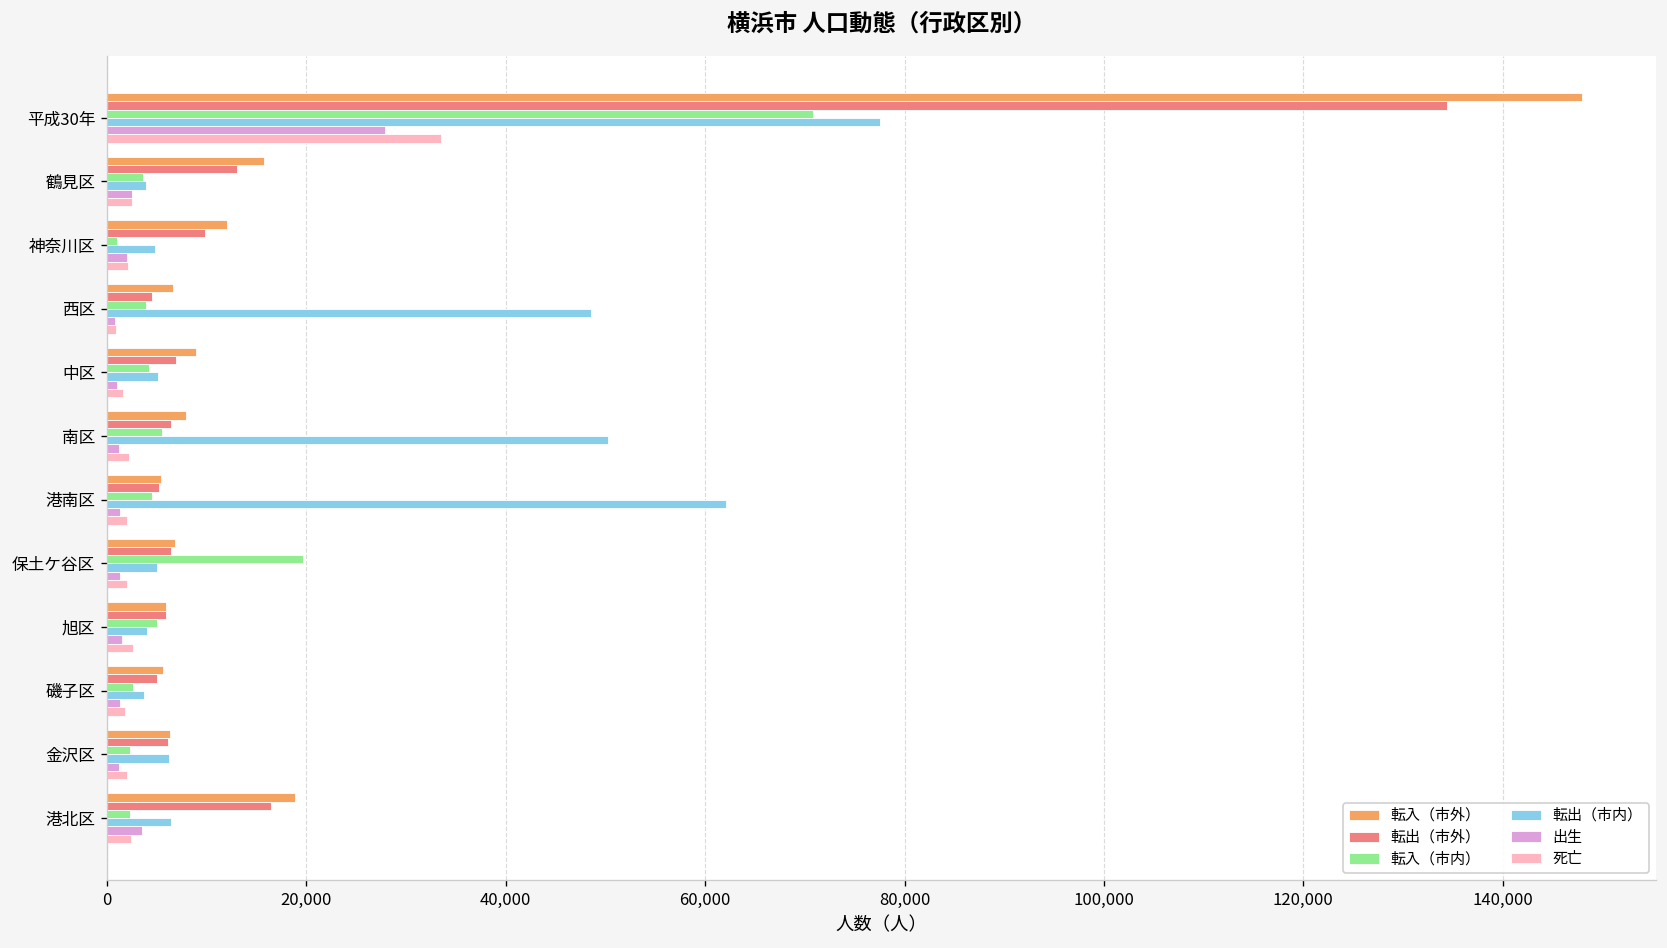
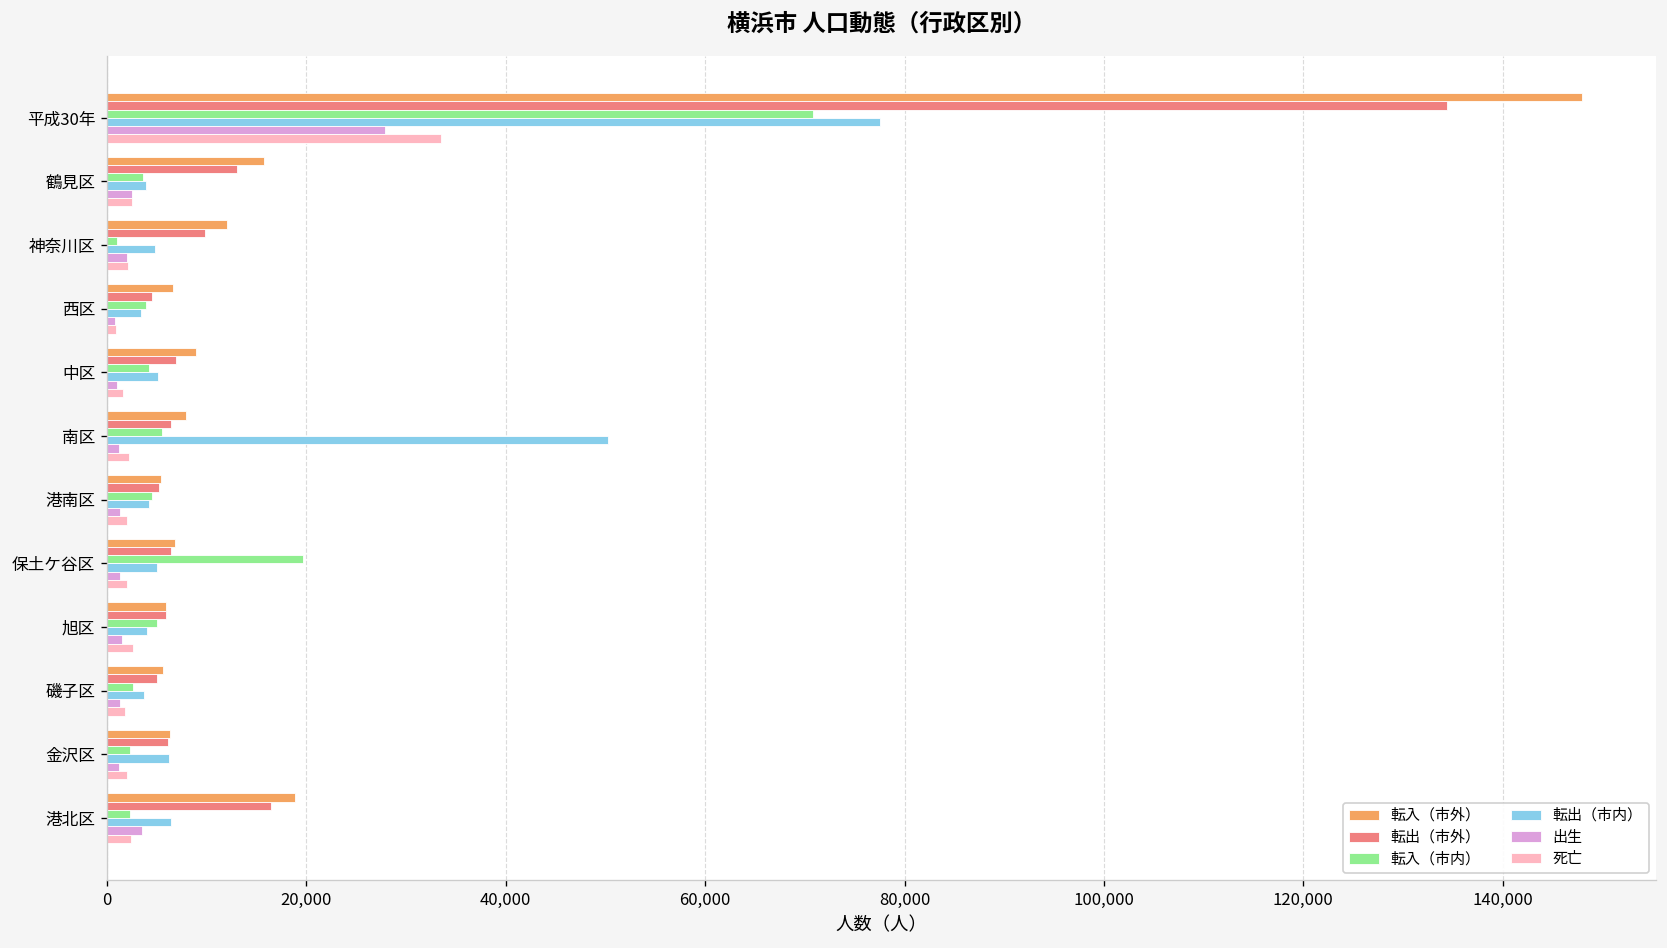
転出（市内）, 西区: 49,000 -> 3,000
転出（市内）, 港南区: 62,000 -> 4,000
